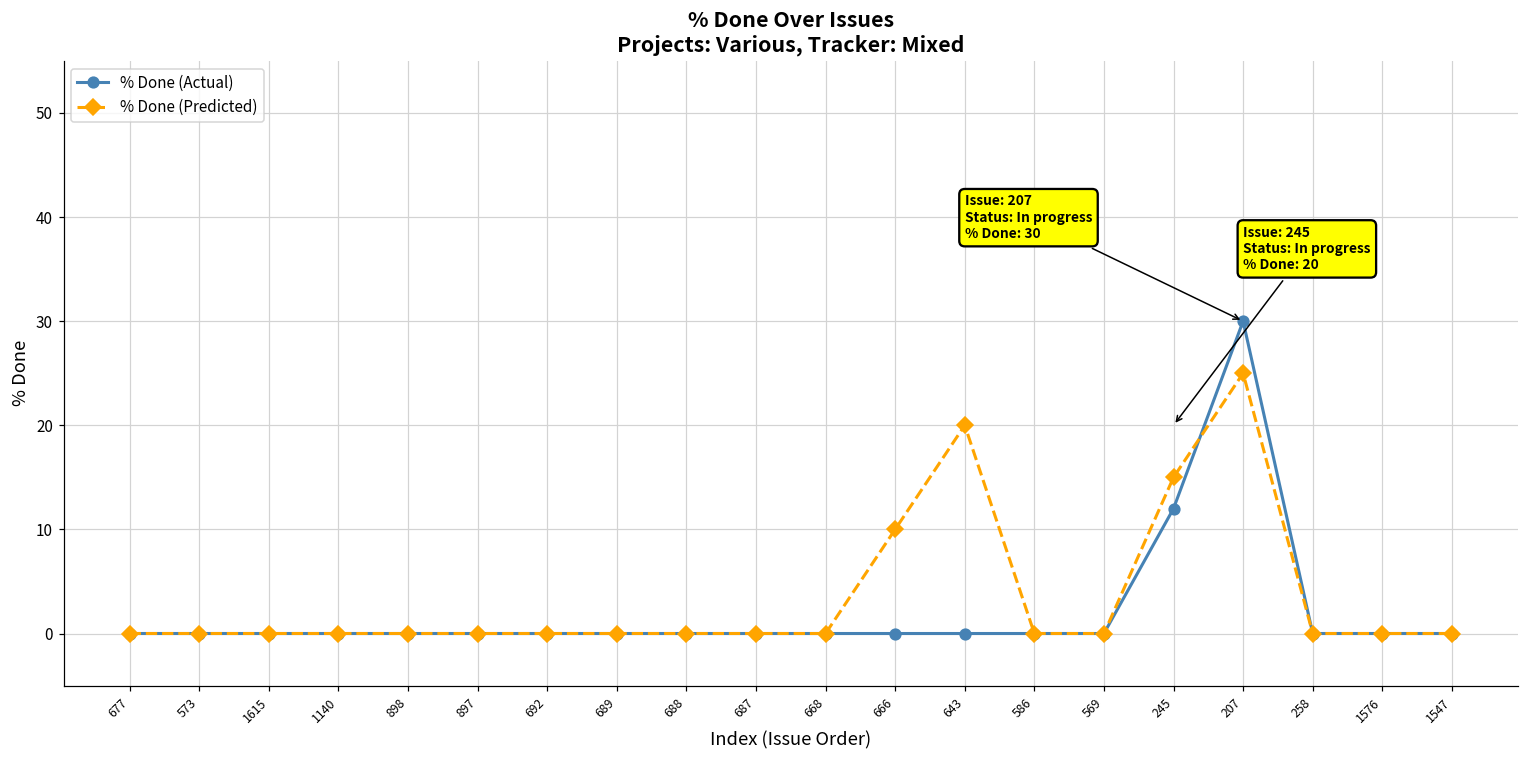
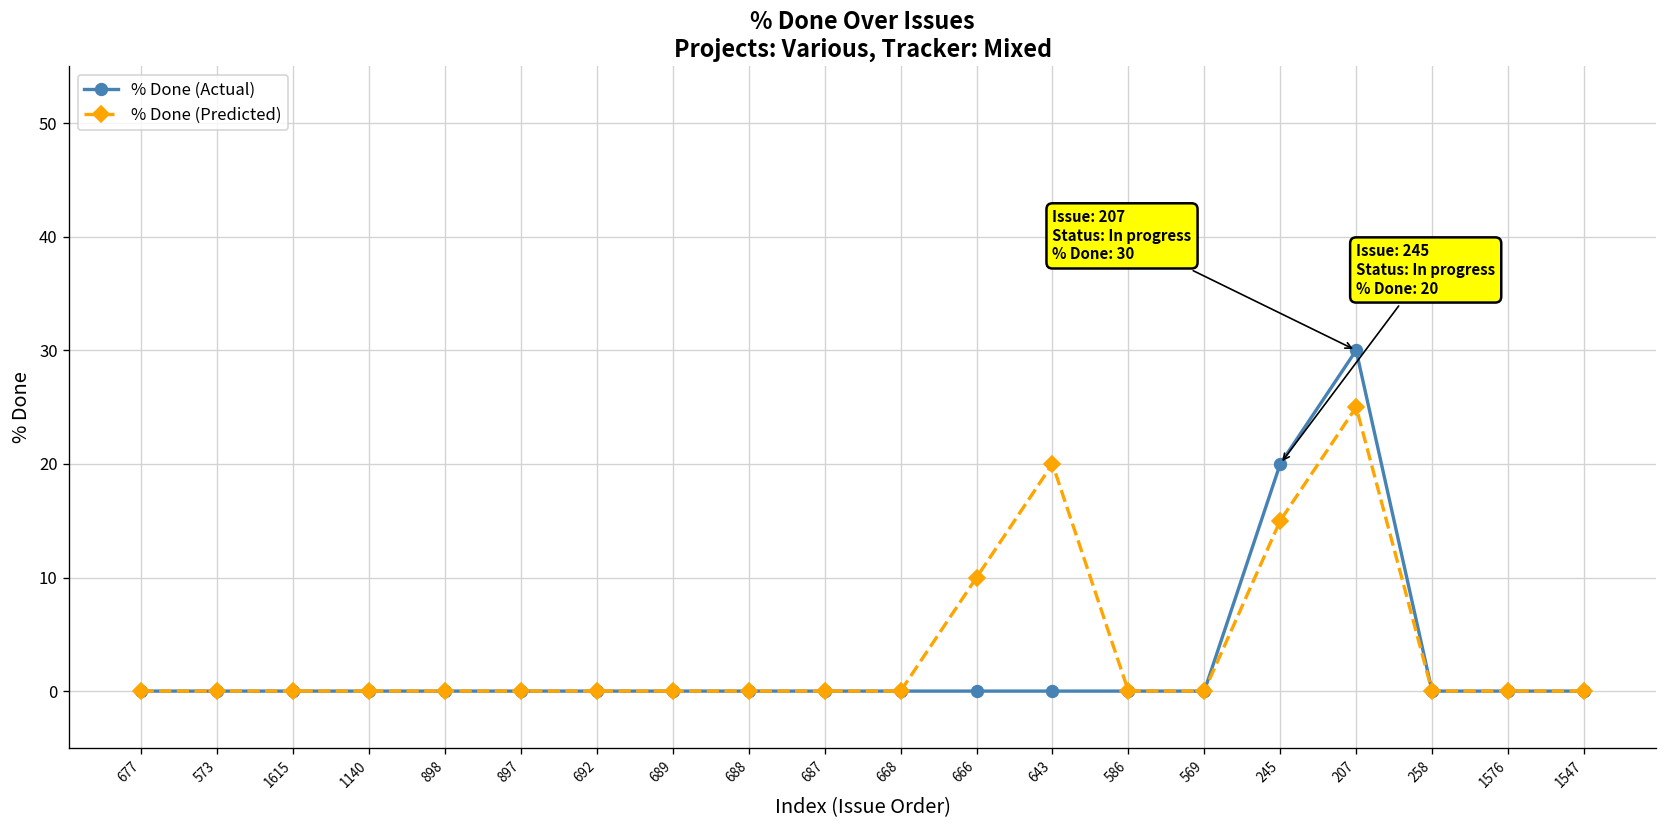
% Done (Actual), 245: 12 -> 20
